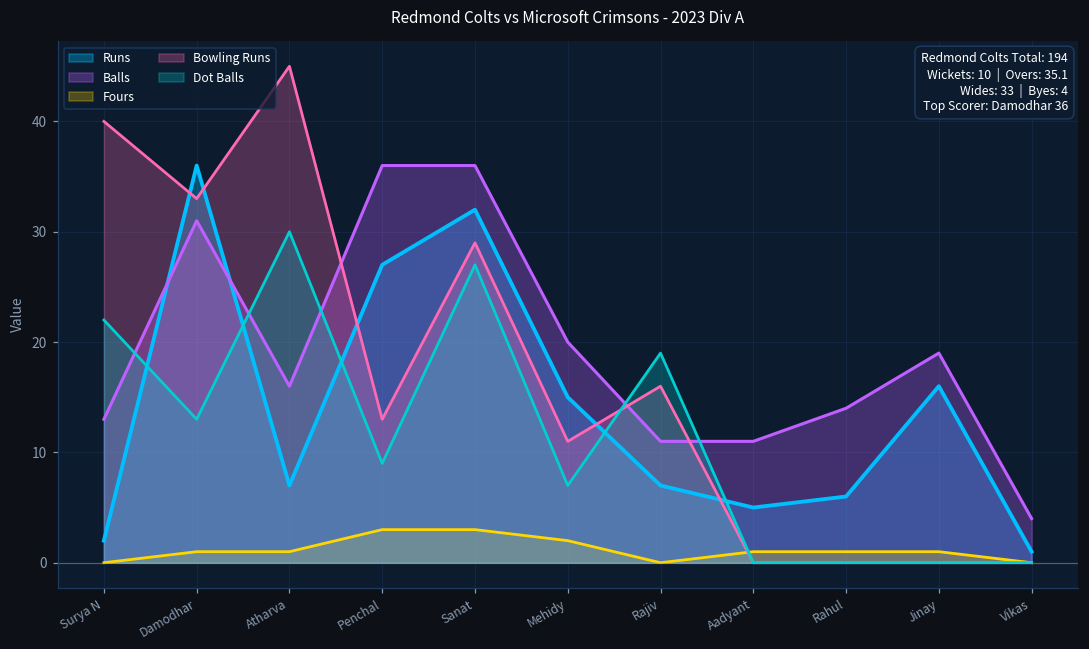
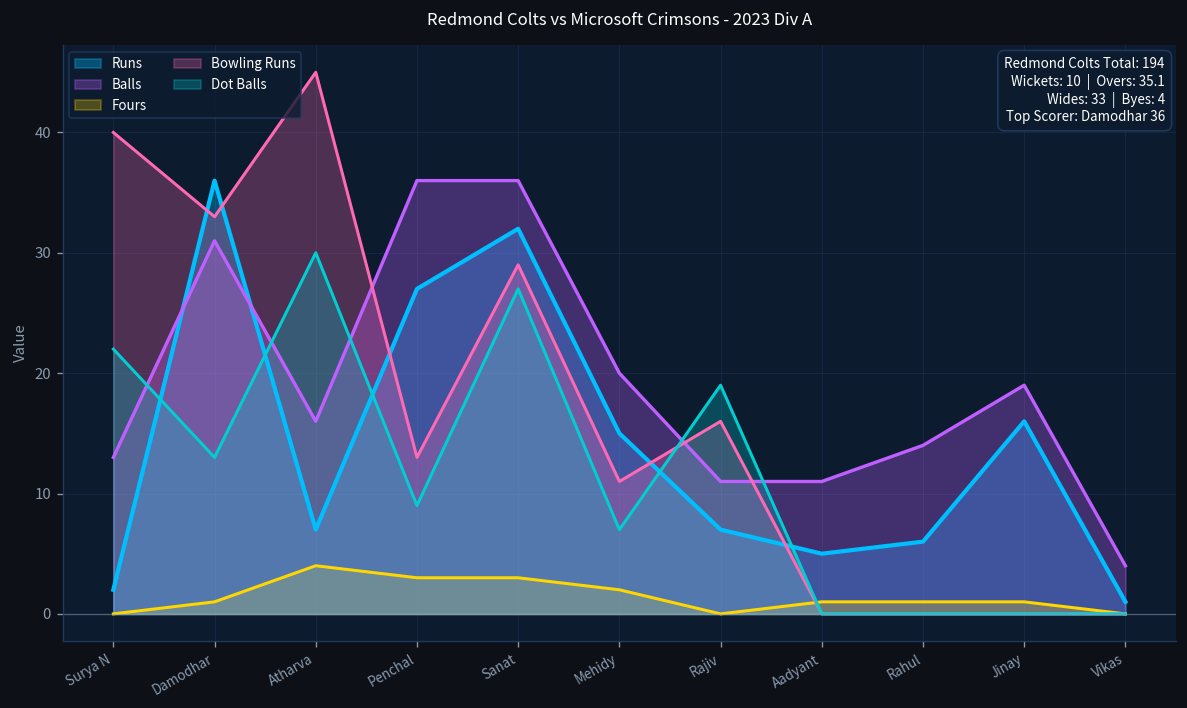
Fours, Atharva: 1 -> 4
